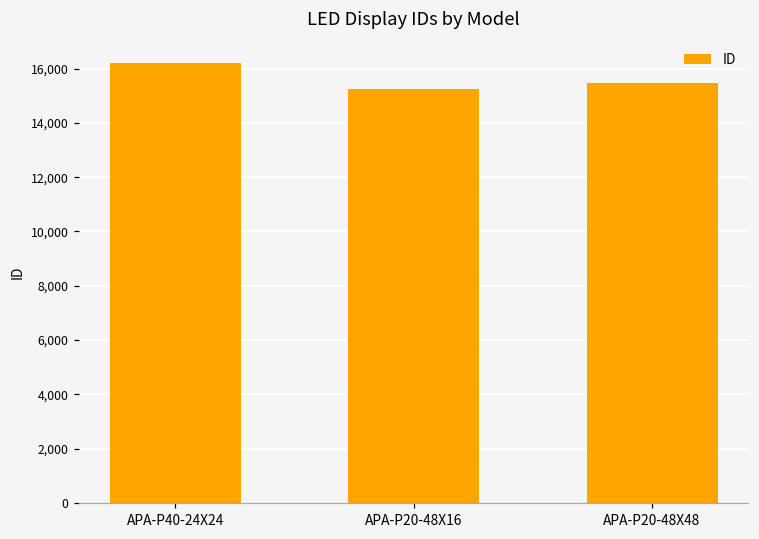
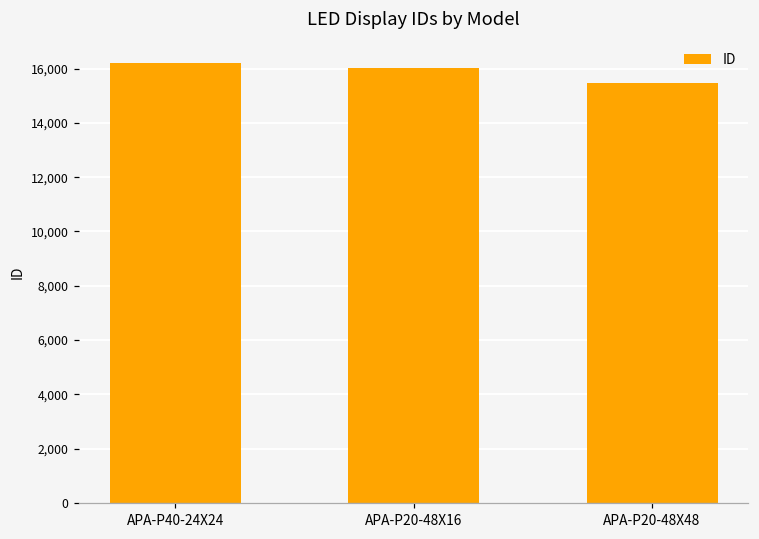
APA-P20-48X16: 15,300 -> 16,000
